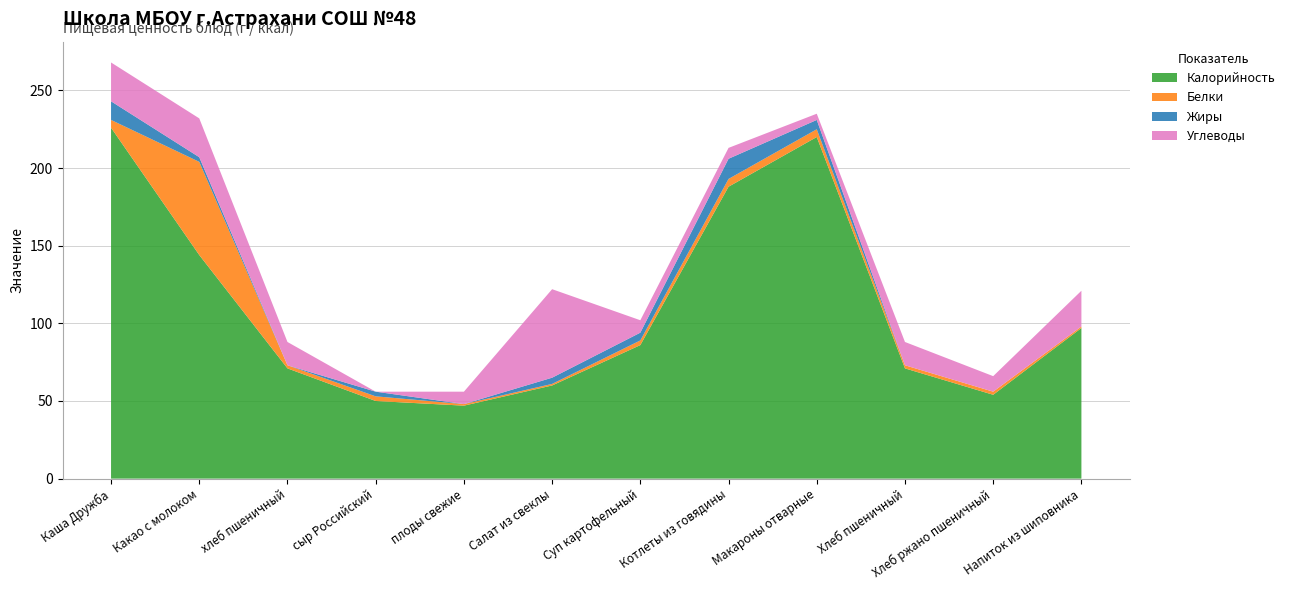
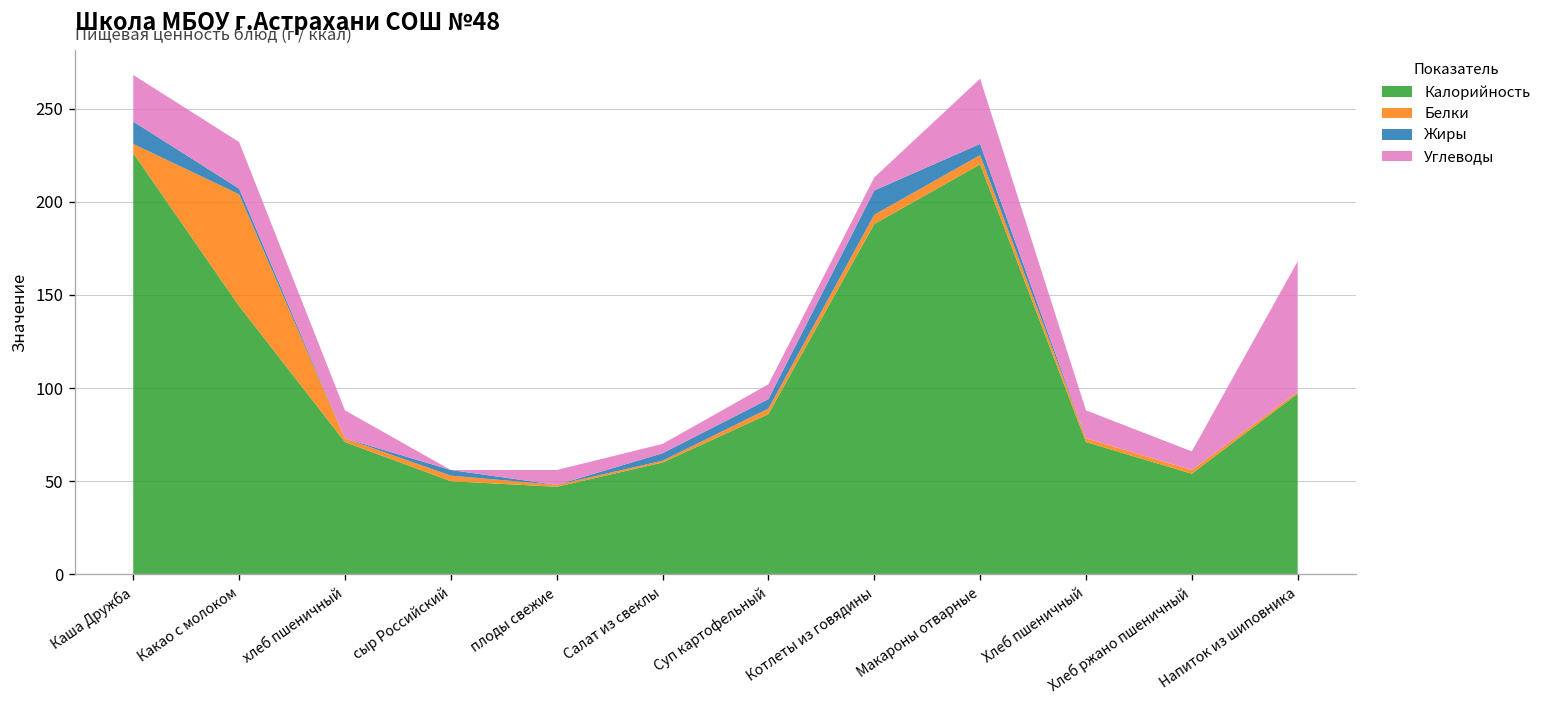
Углеводы, Салат из свеклы: 57 -> 5
Углеводы, Макароны отварные: 4 -> 35
Углеводы, Напиток из шиповника: 23 -> 70
